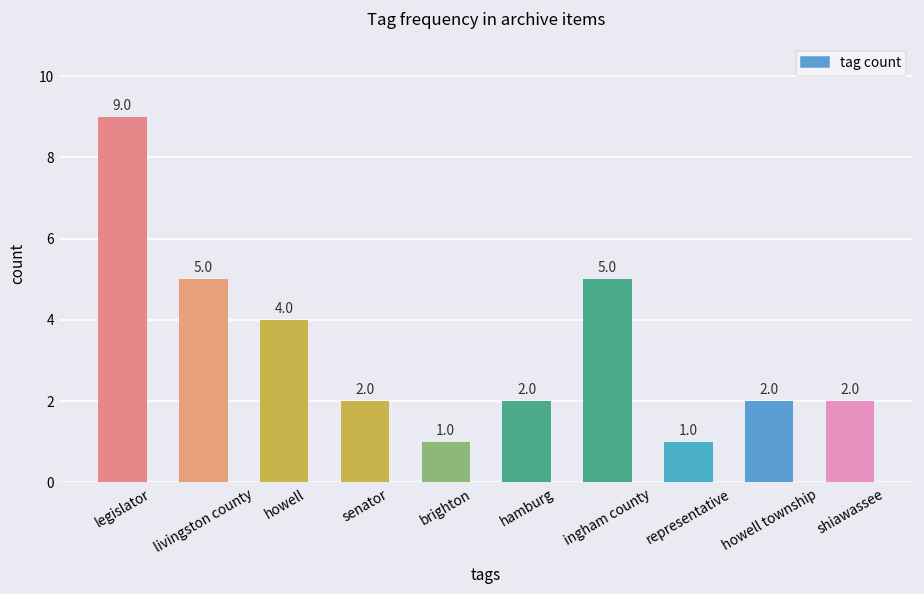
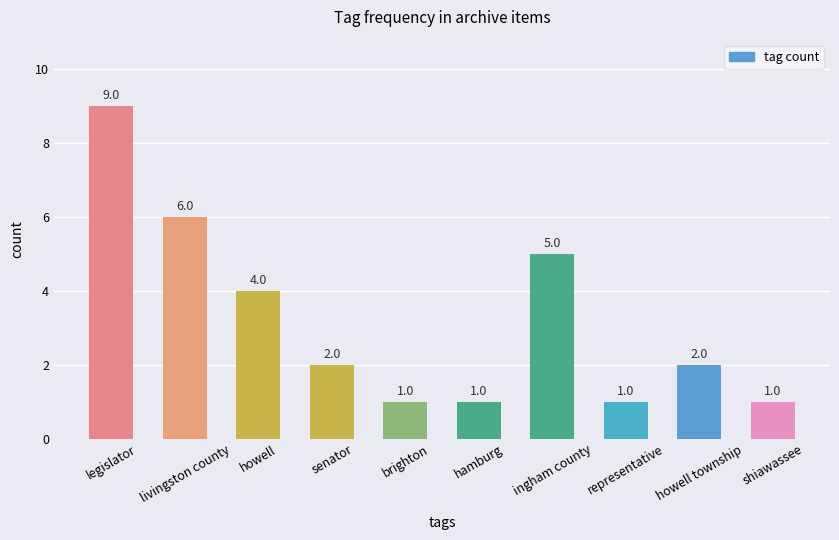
livingston county: 5.0 -> 6.0
hamburg: 2.0 -> 1.0
shiawassee: 2.0 -> 1.0
